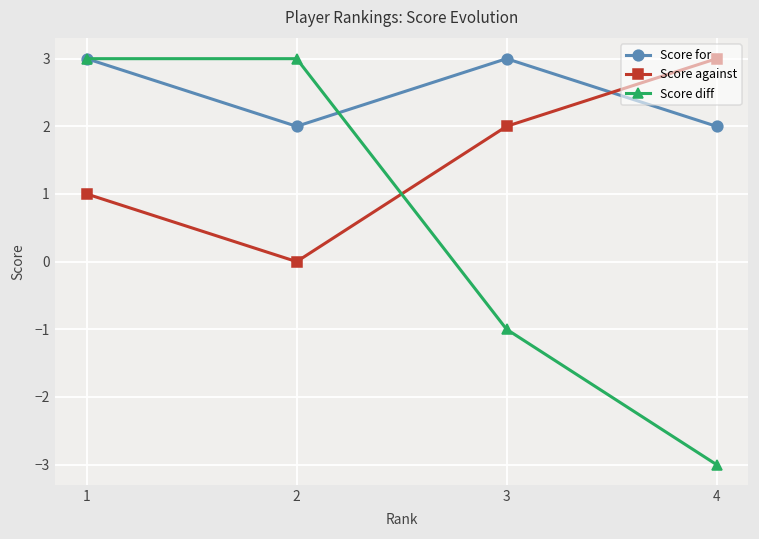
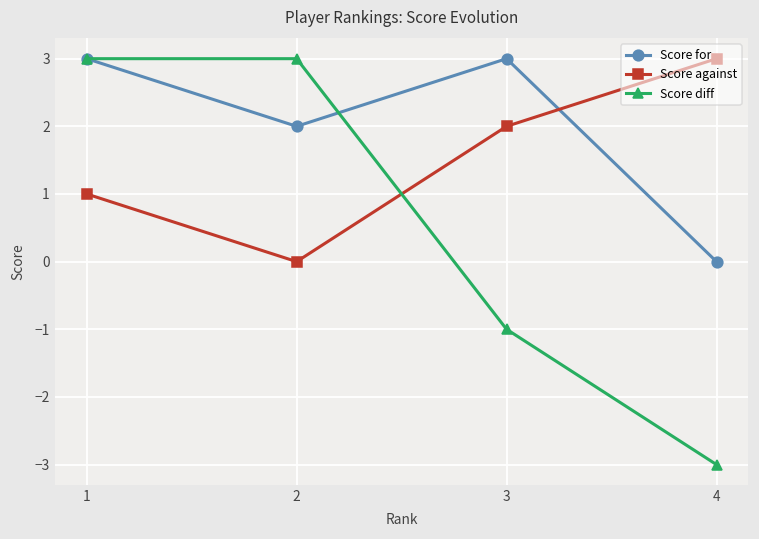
Score for, 4: 2 -> 0
